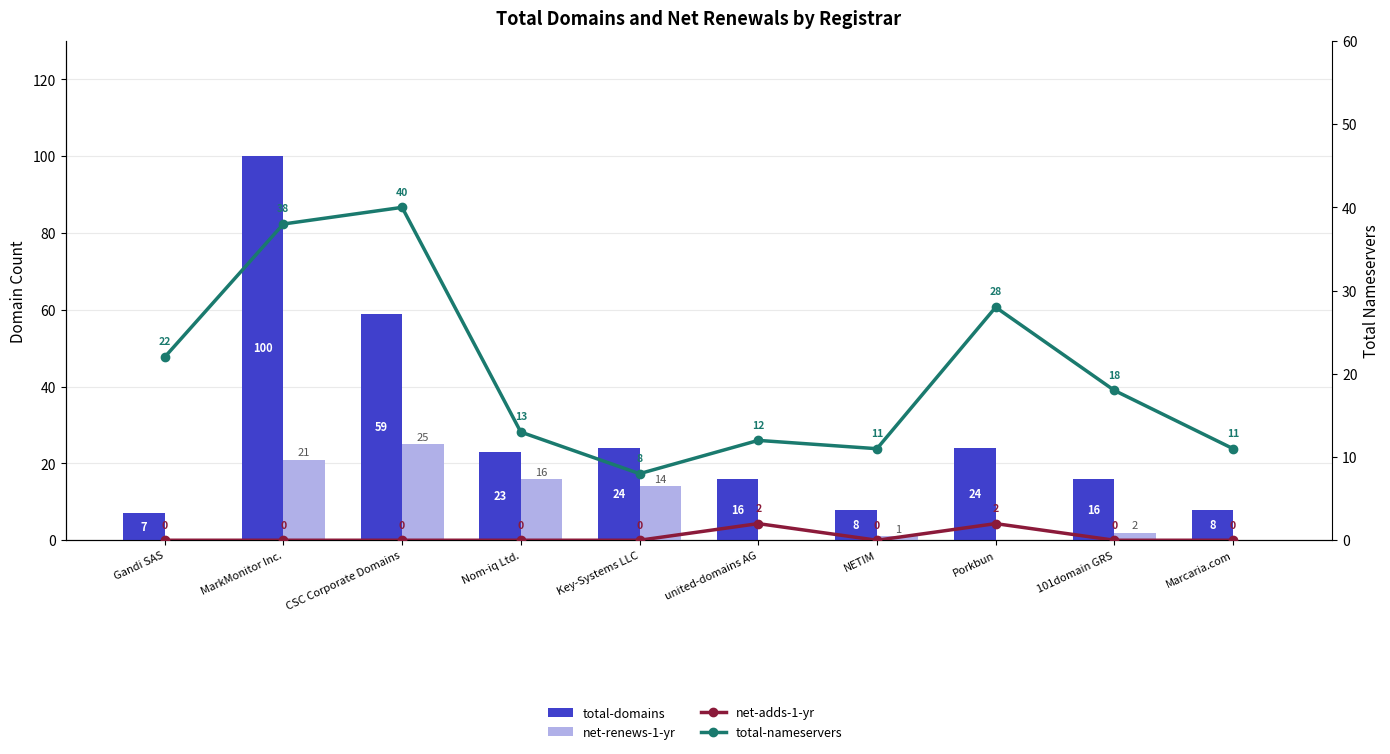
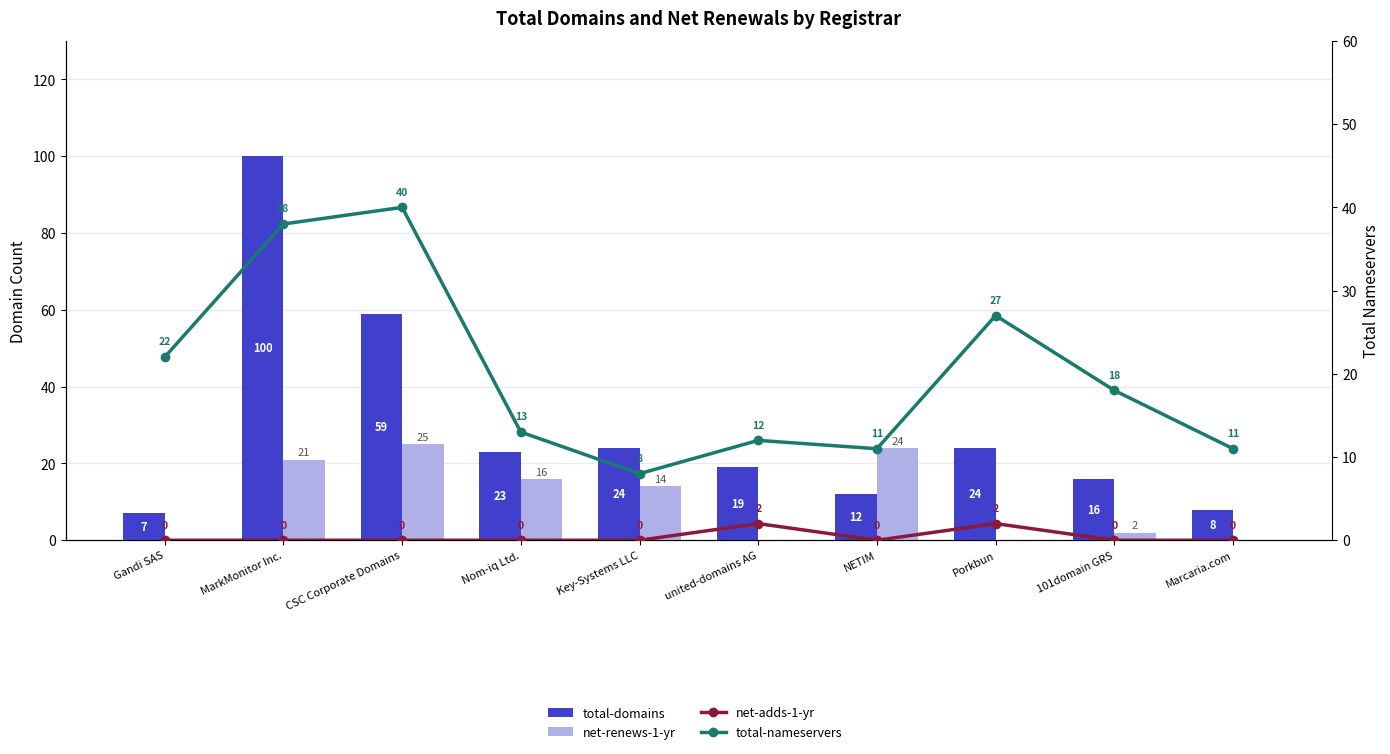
total-domains, united-domains AG: 16 -> 19
total-domains, NETIM: 8 -> 12
net-renews-1-yr, NETIM: 1 -> 24
total-nameservers, Porkbun: 28 -> 27
